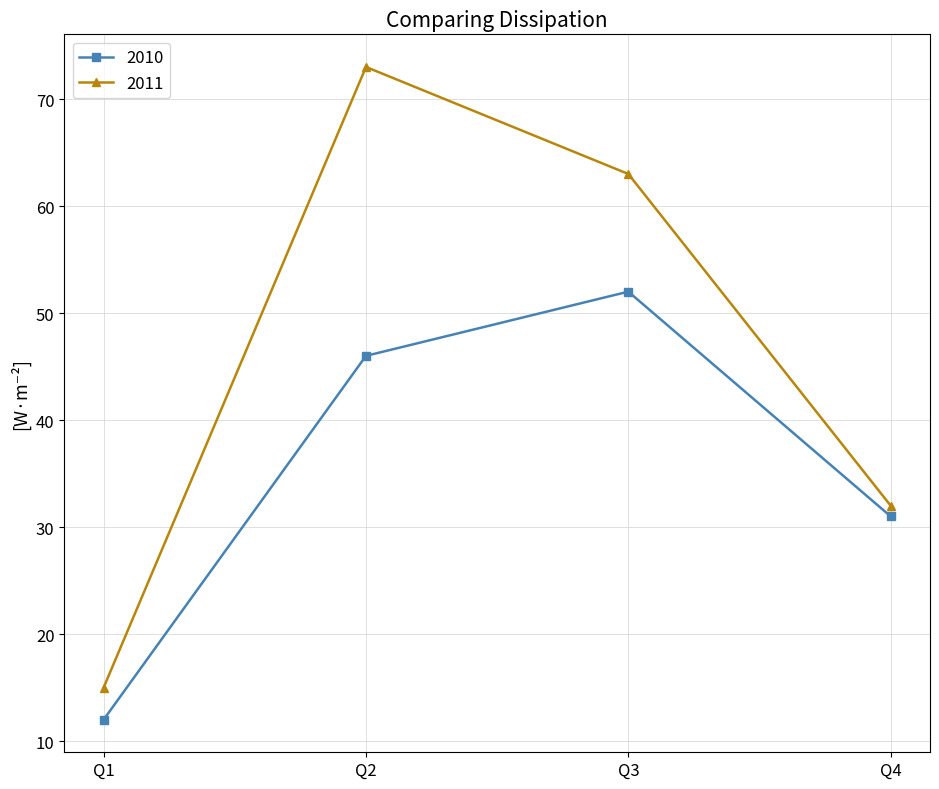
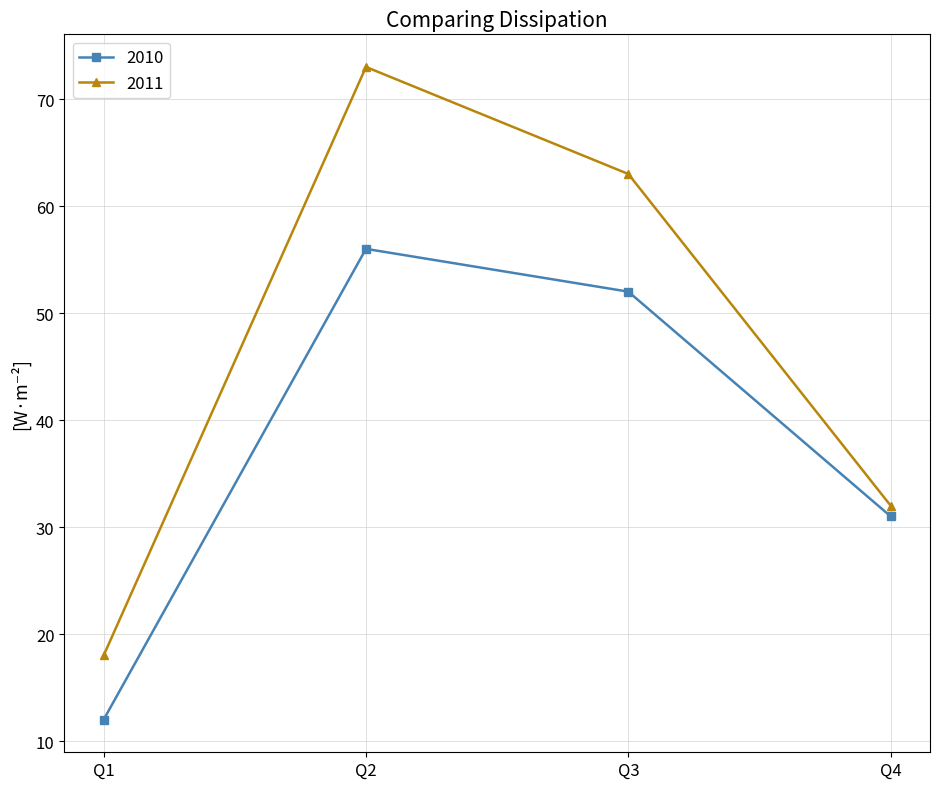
2011, Q1: 15 -> 18
2010, Q2: 46 -> 56
